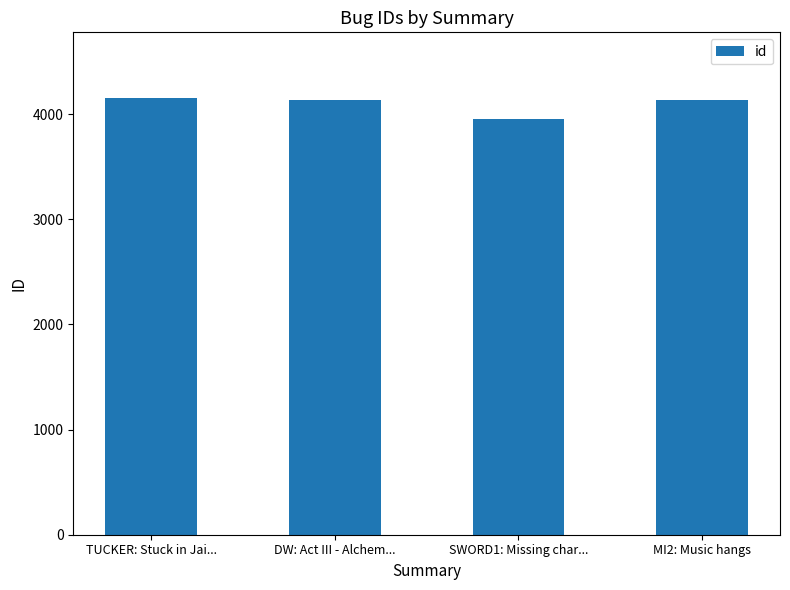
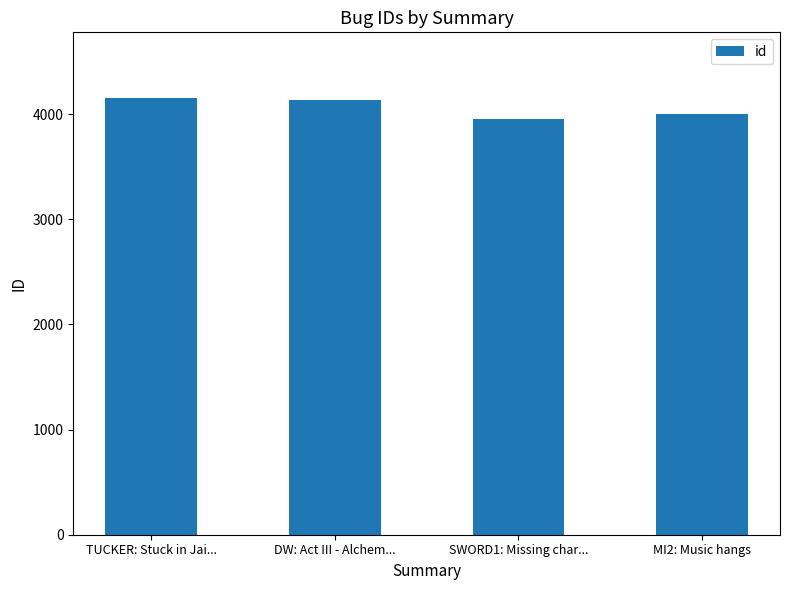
MI2: Music hangs: 4130 -> 4010
